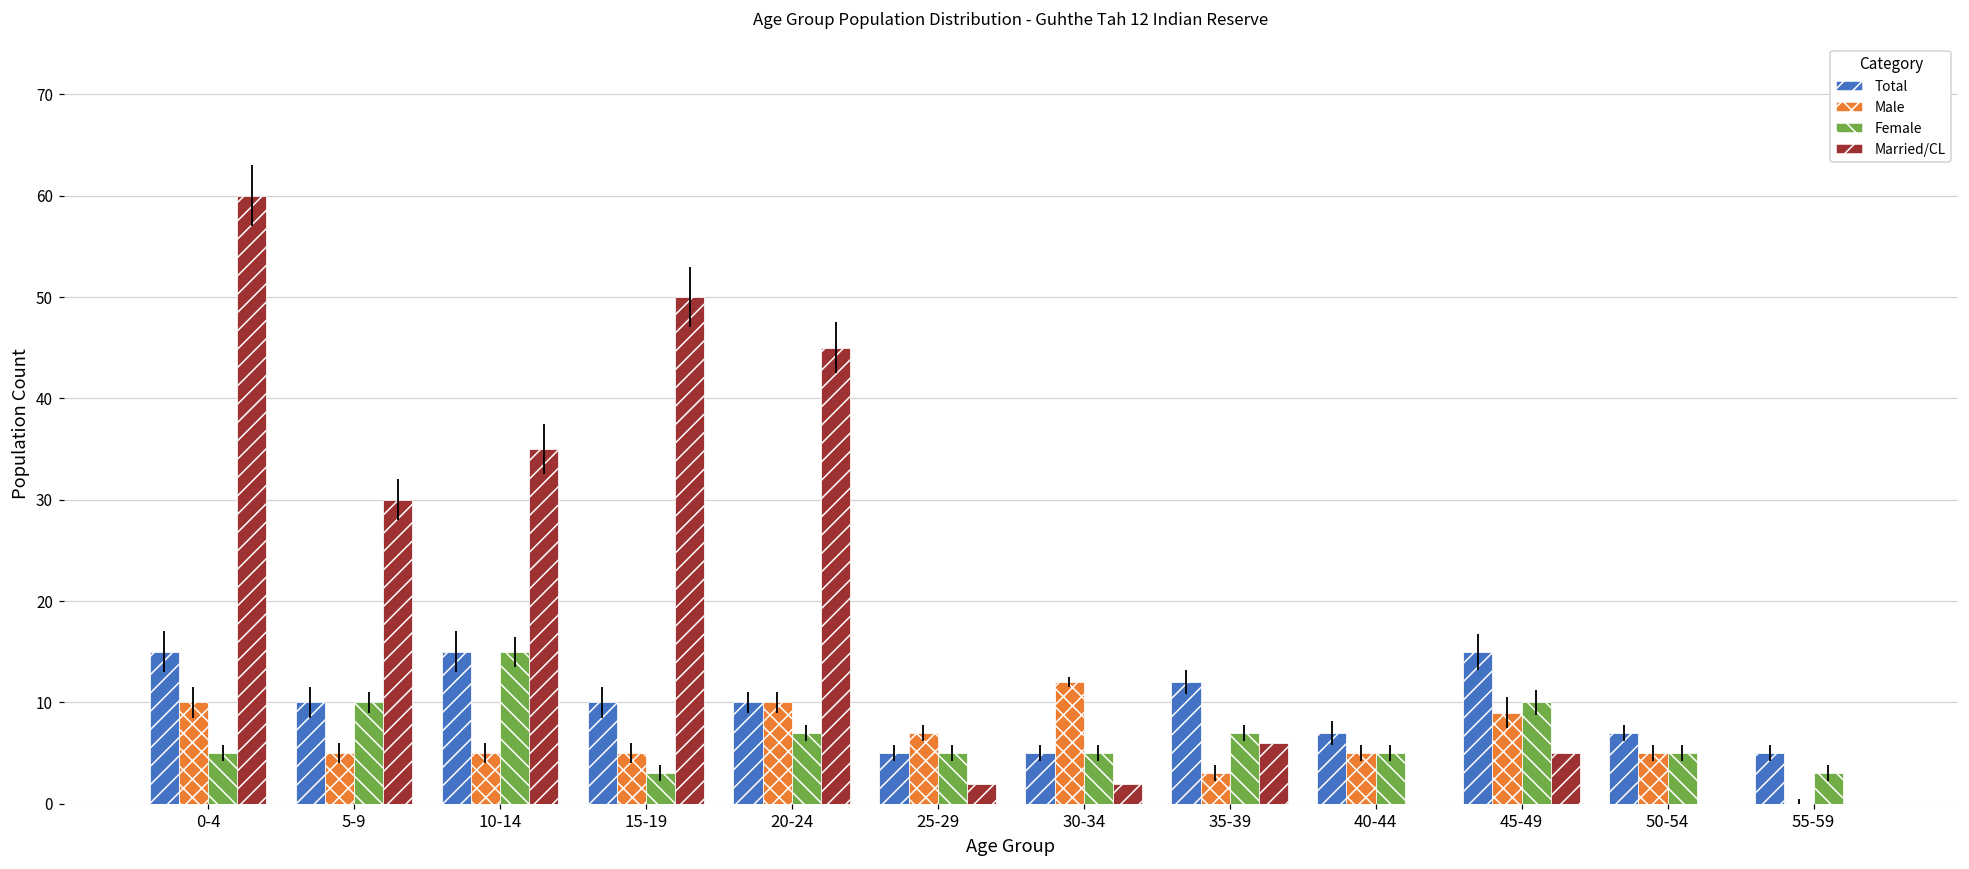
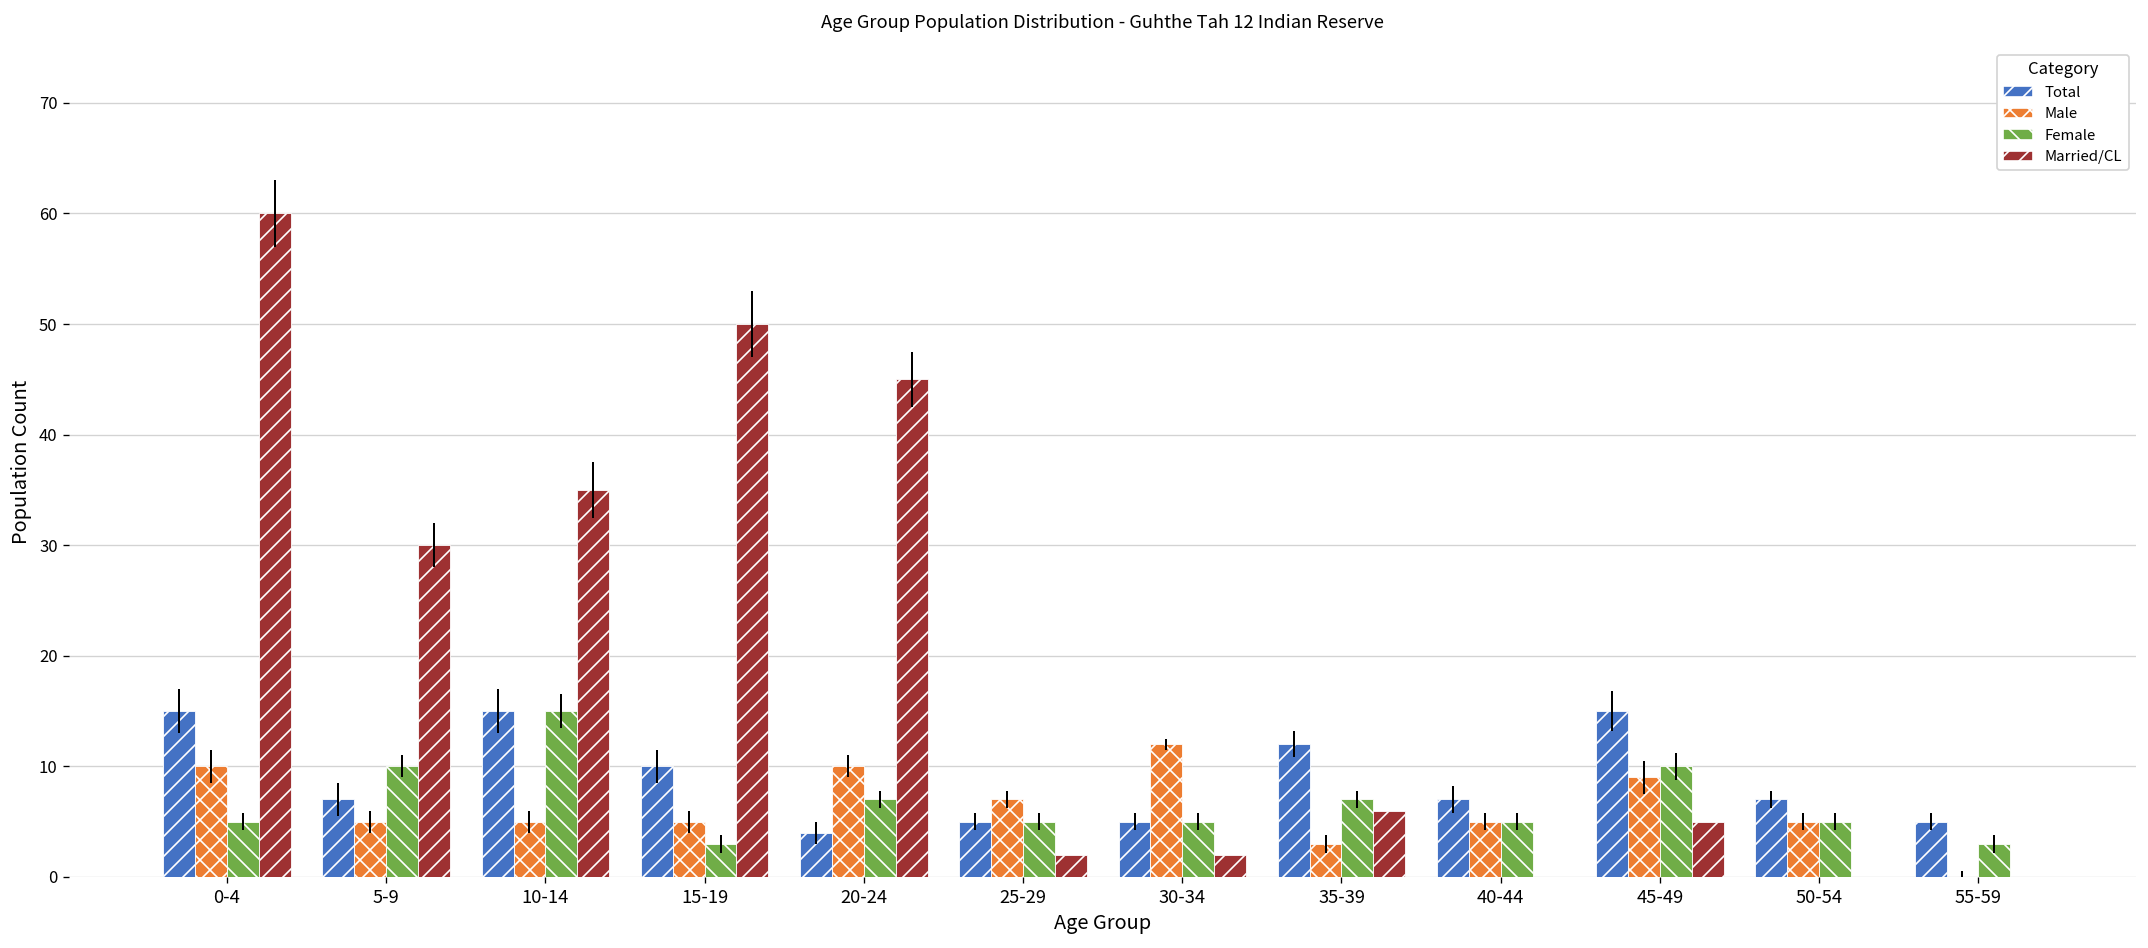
Total, 5-9: 10 -> 7
Total, 20-24: 10 -> 4
